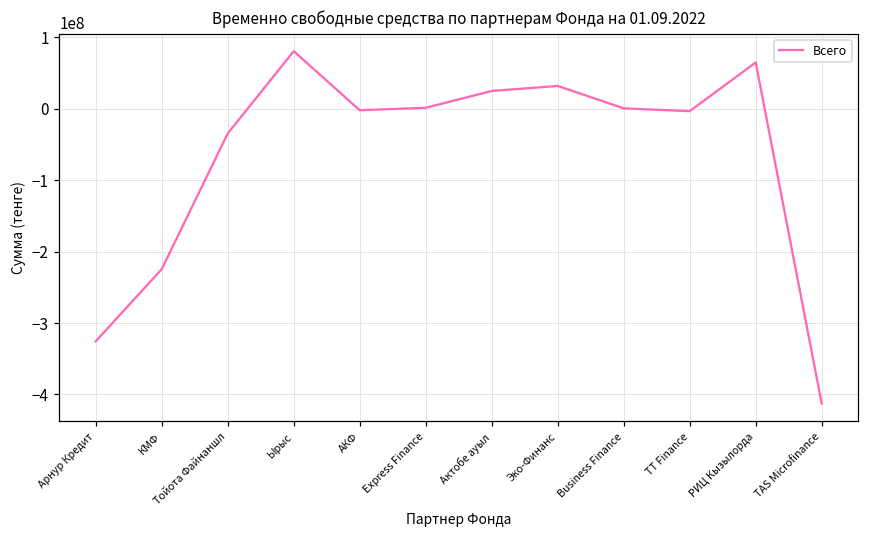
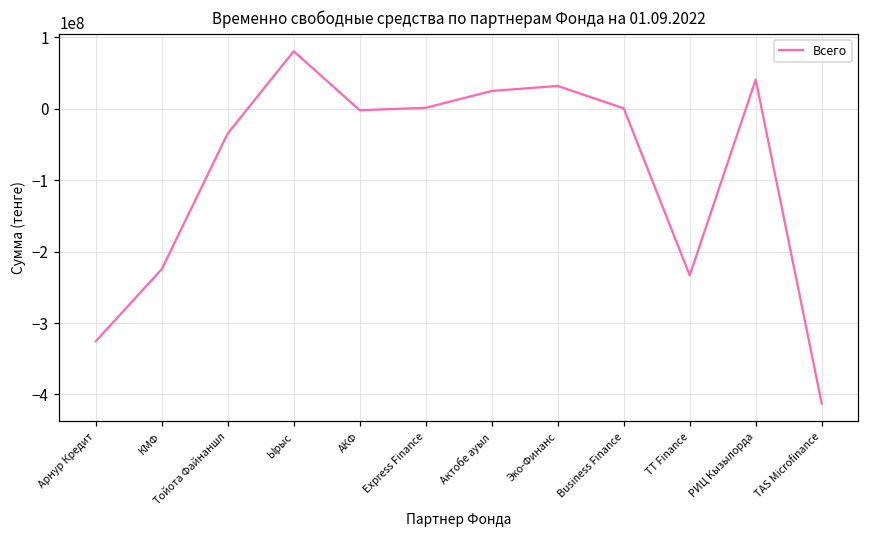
TT Finance: 0 -> -230000000
РИЦ Кызылорда: 60000000 -> 40000000
